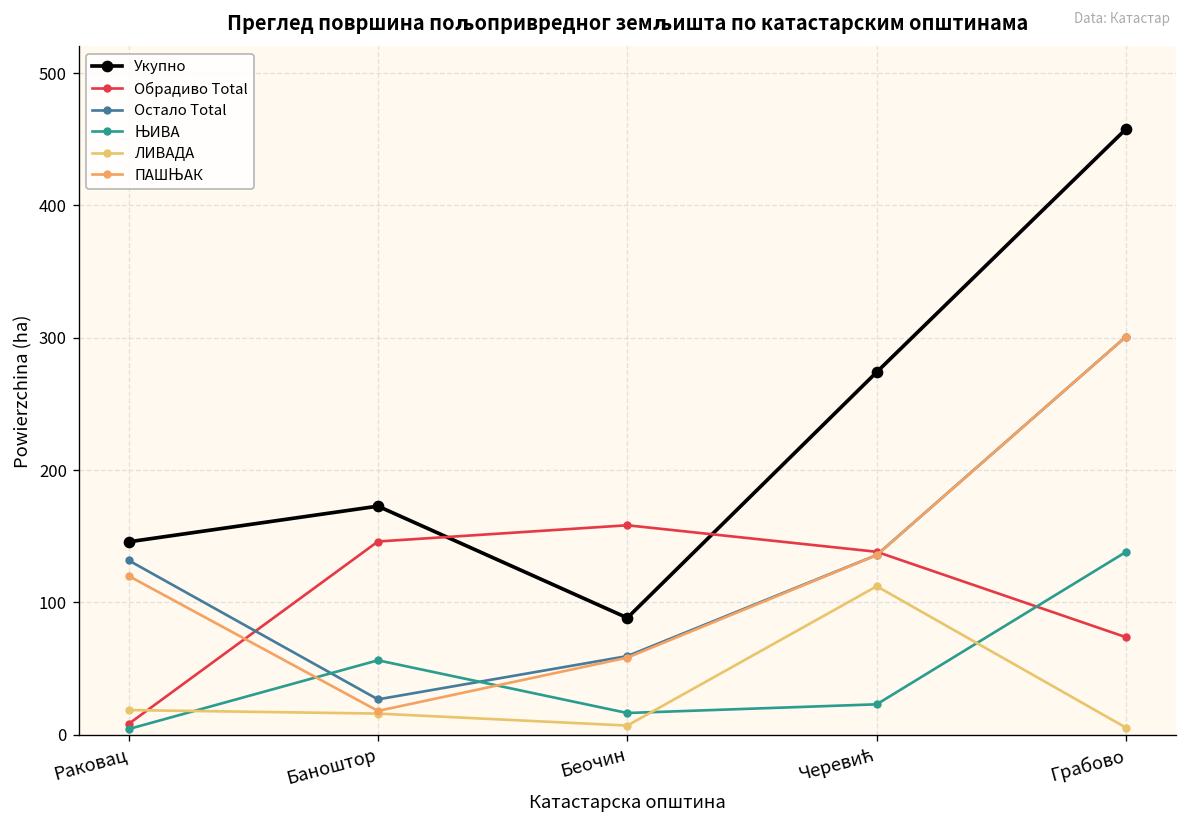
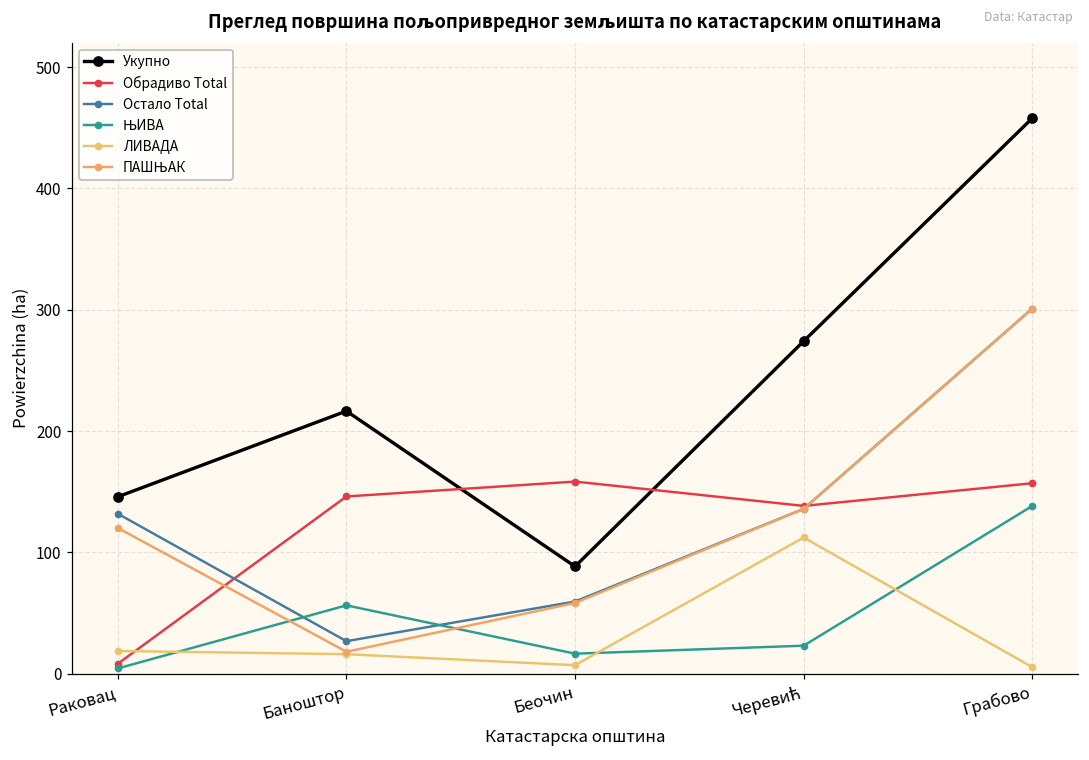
Укупно, Баноштор: 173 -> 216
Обрадиво Total, Грабово: 74 -> 157
